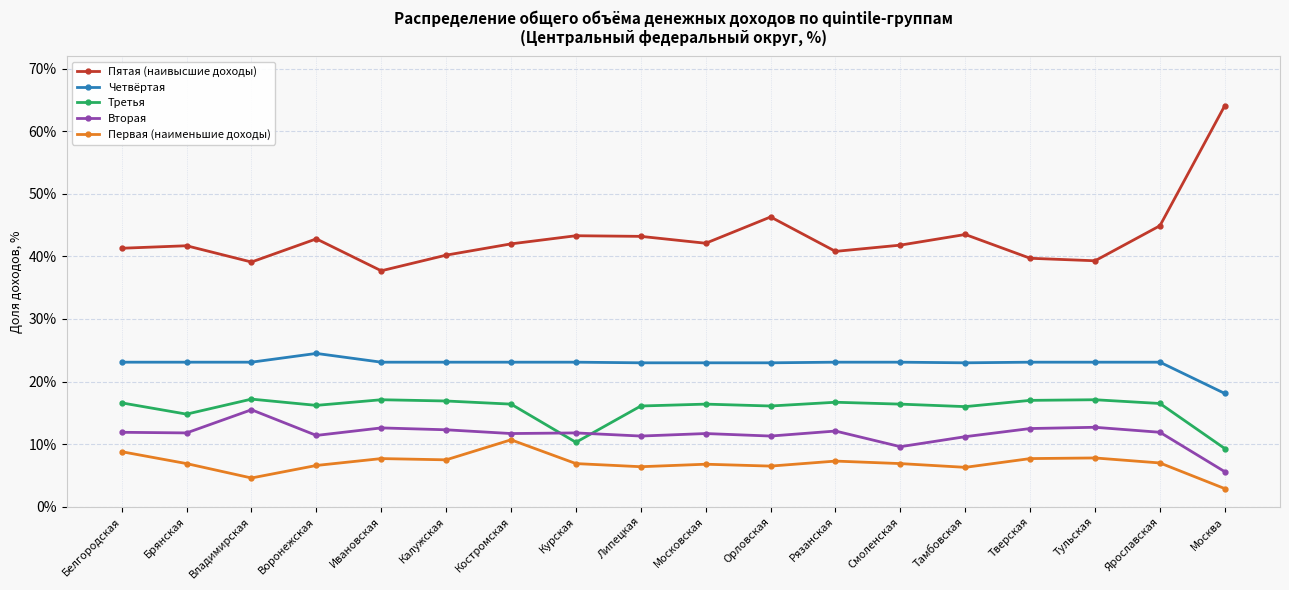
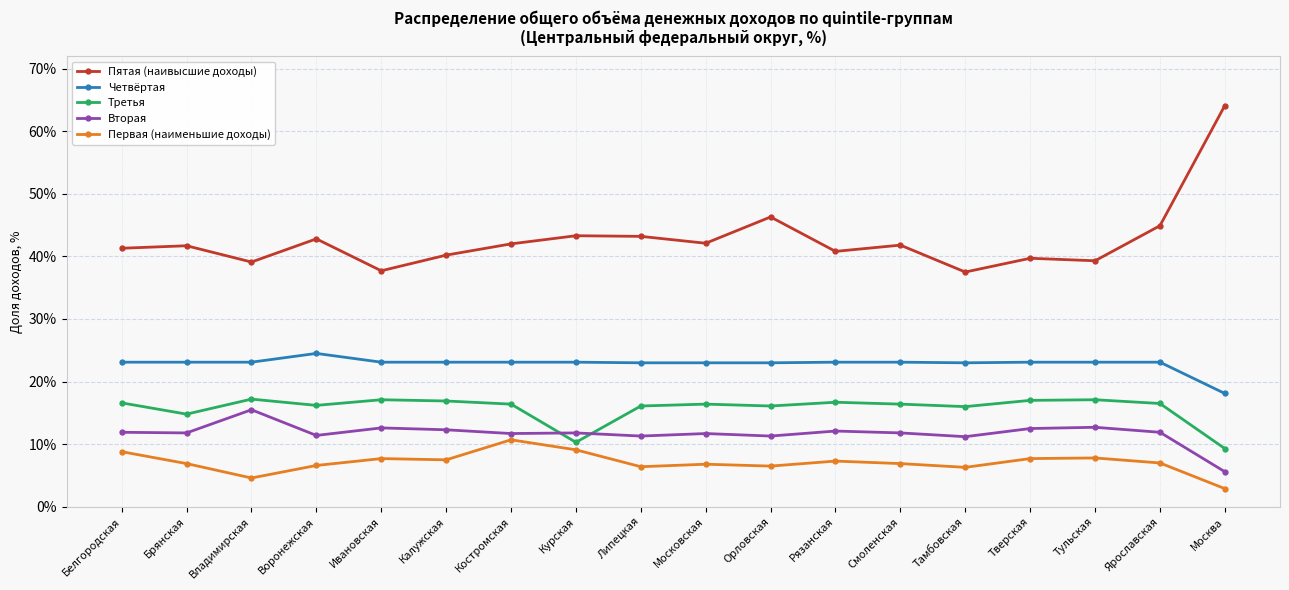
Первая (наименьшие доходы), Курская: 7% -> 9%
Вторая, Смоленская: 10% -> 12%
Пятая (наивысшие доходы), Тамбовская: 44% -> 38%
